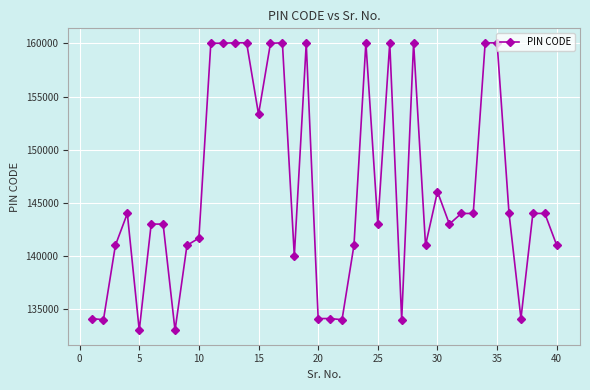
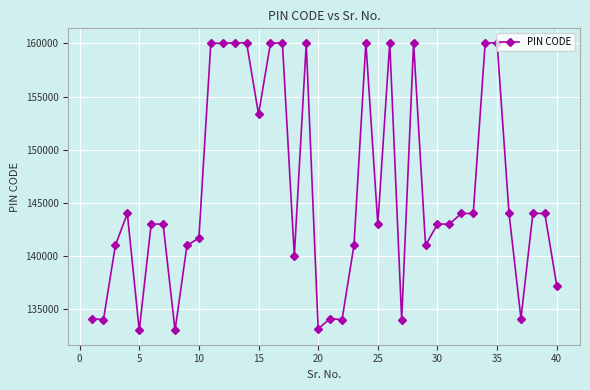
20: 134100 -> 133100
30: 146100 -> 143000
40: 141000 -> 137200
